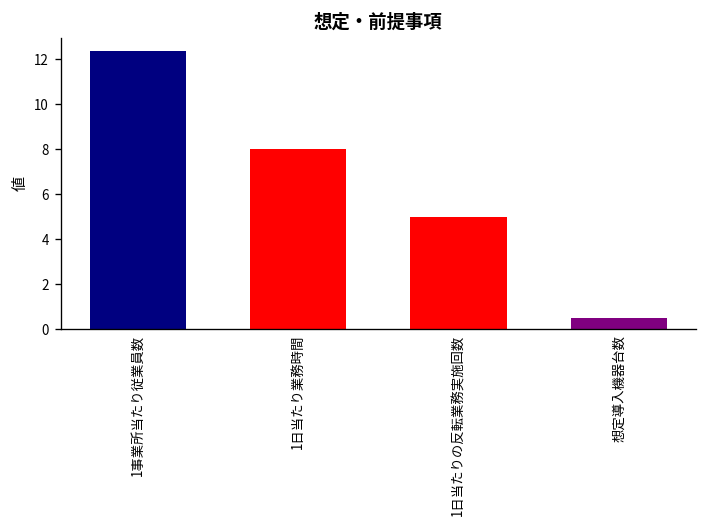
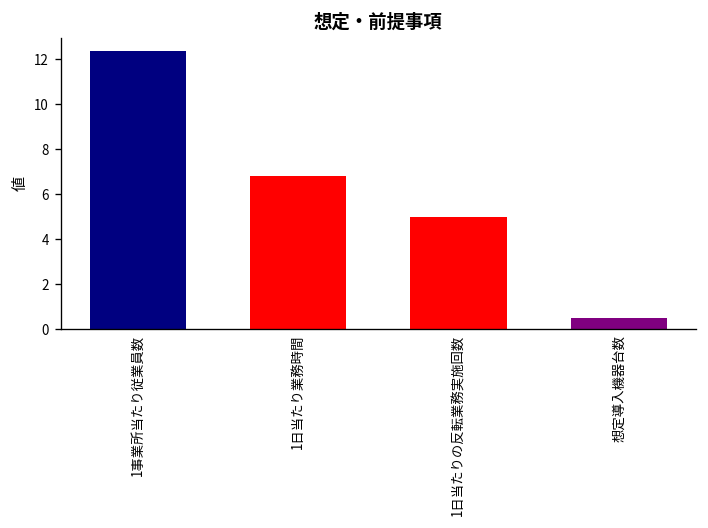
1日当たり業務時間: 8.0 -> 6.8
